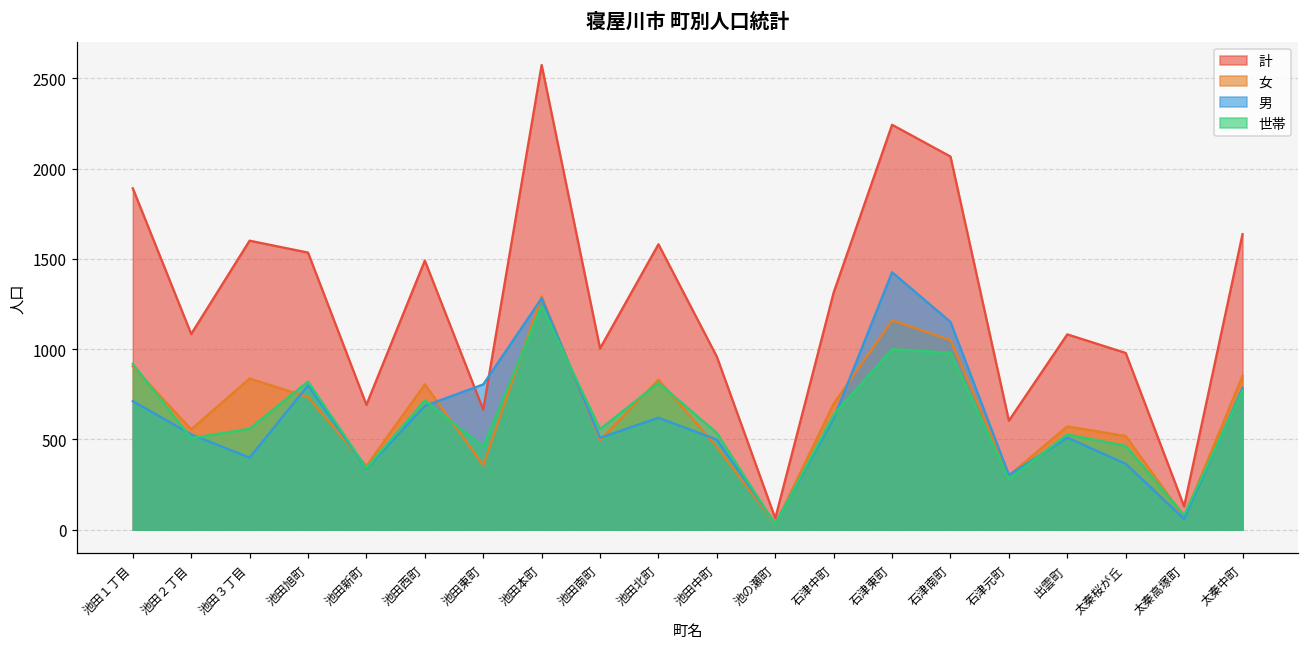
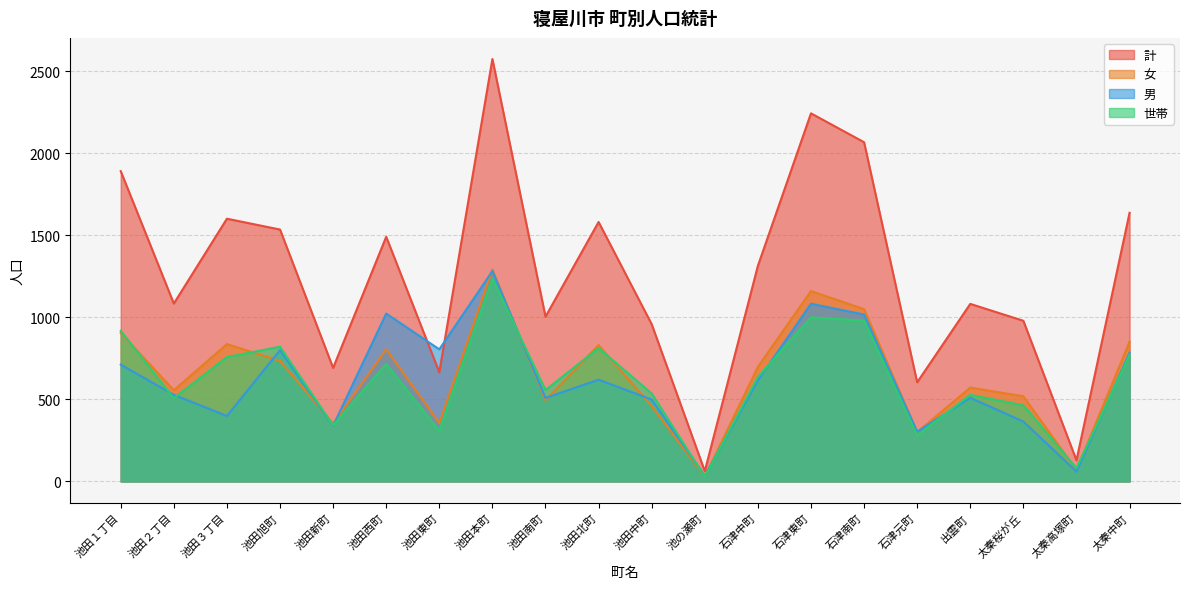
世帯, 池田３丁目: 560 -> 760
男, 池田西町: 690 -> 1020
世帯, 池田東町: 460 -> 310
男, 石津東町: 1430 -> 1080
男, 石津南町: 1150 -> 1020
